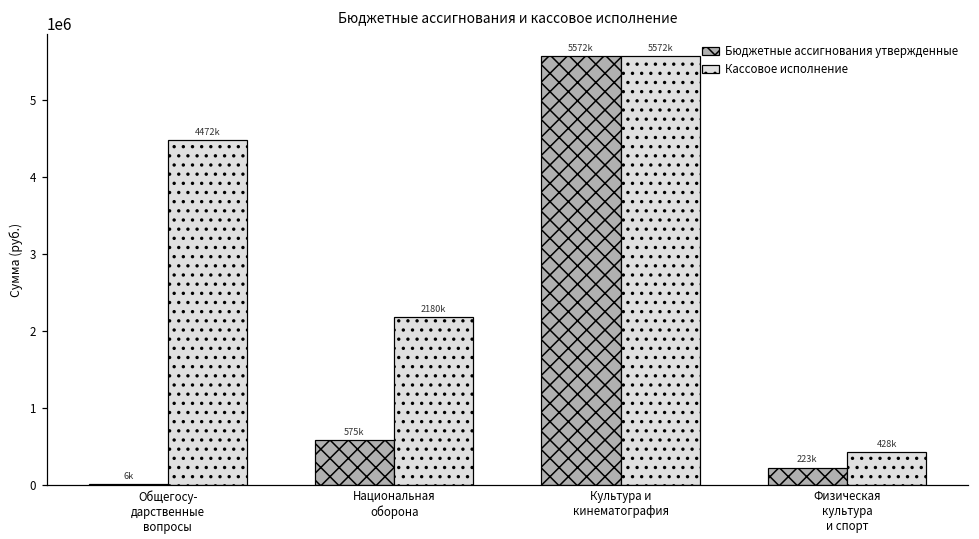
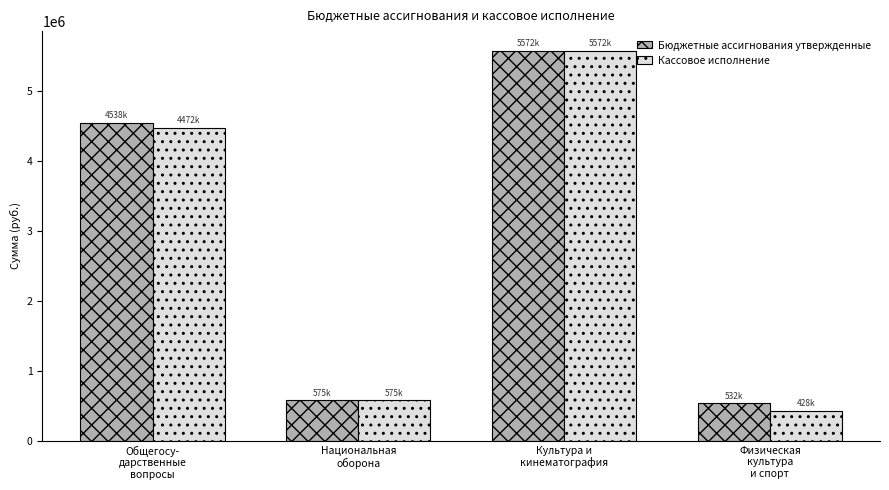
Бюджетные ассигнования утвержденные, Общегосу- дарственные вопросы: 6k -> 4538k
Кассовое исполнение, Национальная оборона: 2180k -> 575k
Бюджетные ассигнования утвержденные, Физическая культура и спорт: 223k -> 532k
